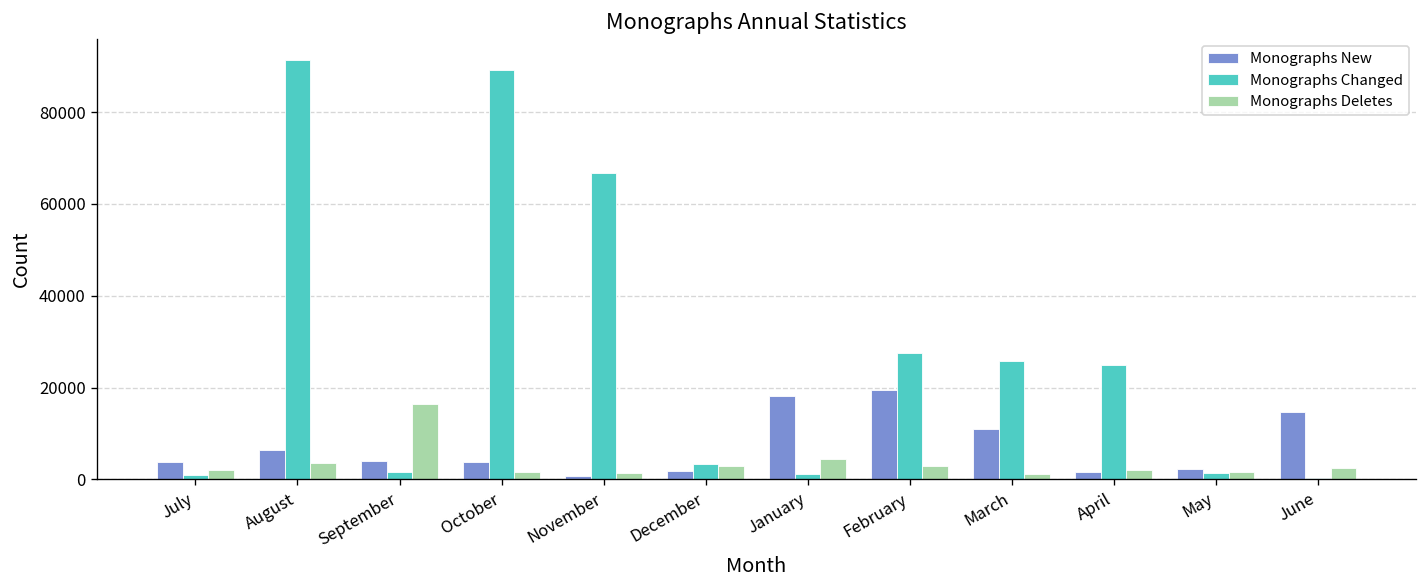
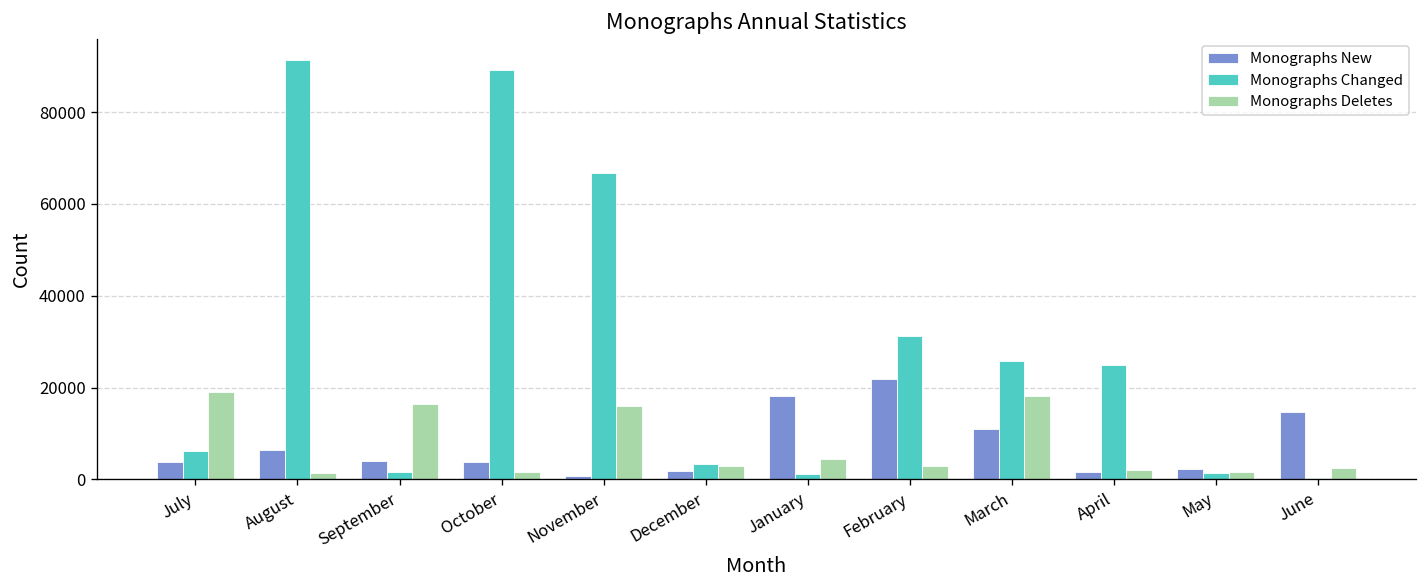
Monographs Changed, July: 1000 -> 6000
Monographs Deletes, July: 2000 -> 19000
Monographs Deletes, August: 4000 -> 1000
Monographs Deletes, November: 1000 -> 16000
Monographs New, February: 20000 -> 22000
Monographs Changed, February: 27000 -> 31000
Monographs Deletes, March: 1000 -> 18000
